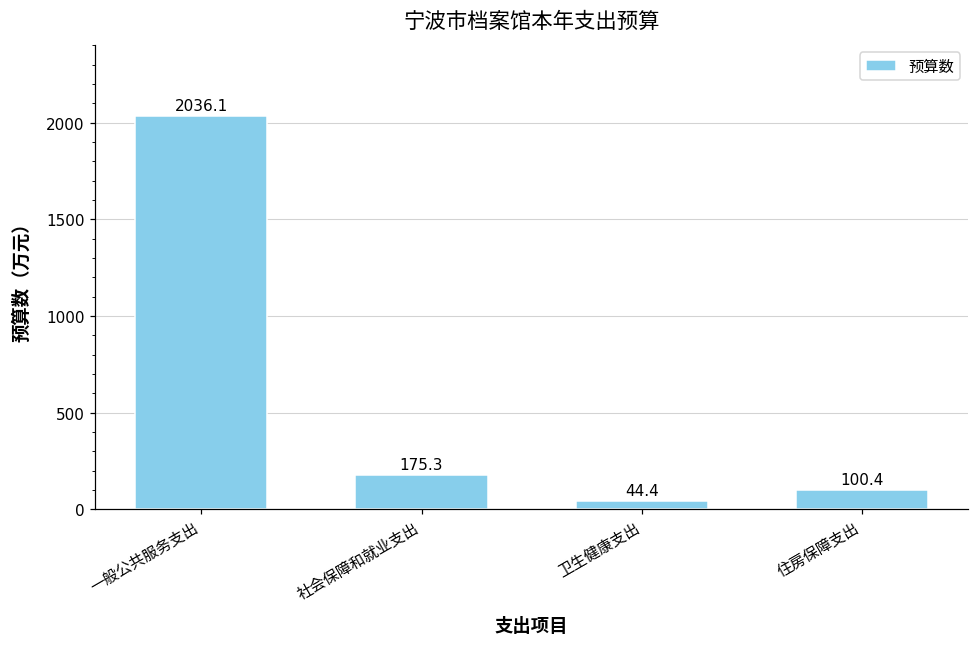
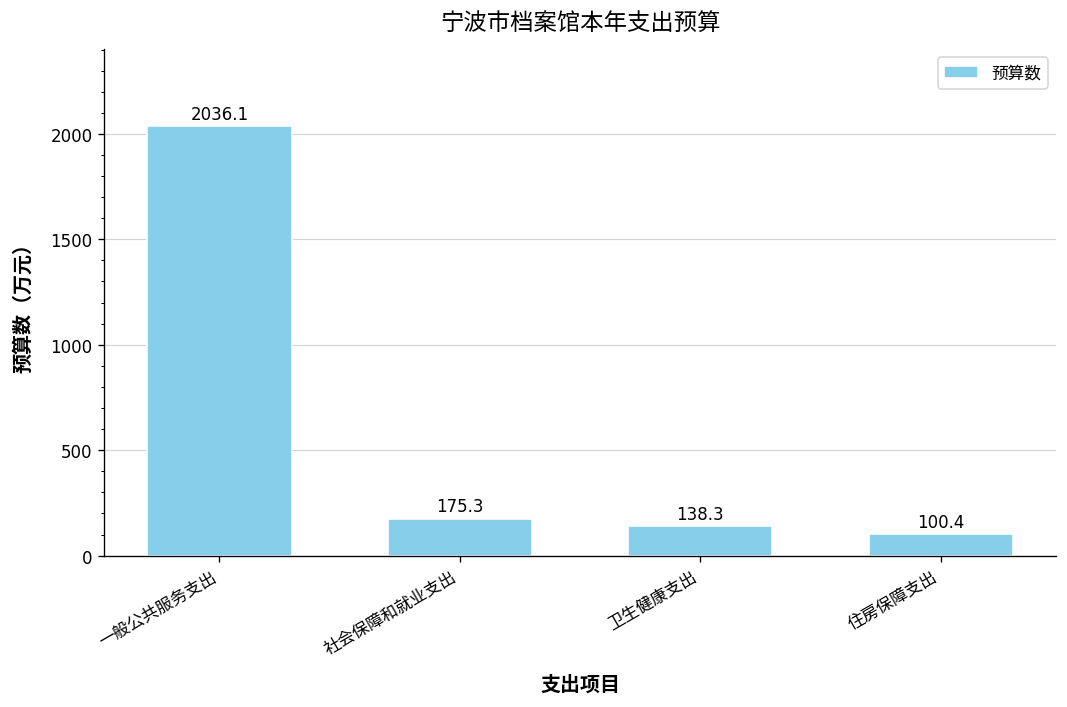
卫生健康支出: 44.4 -> 138.3
